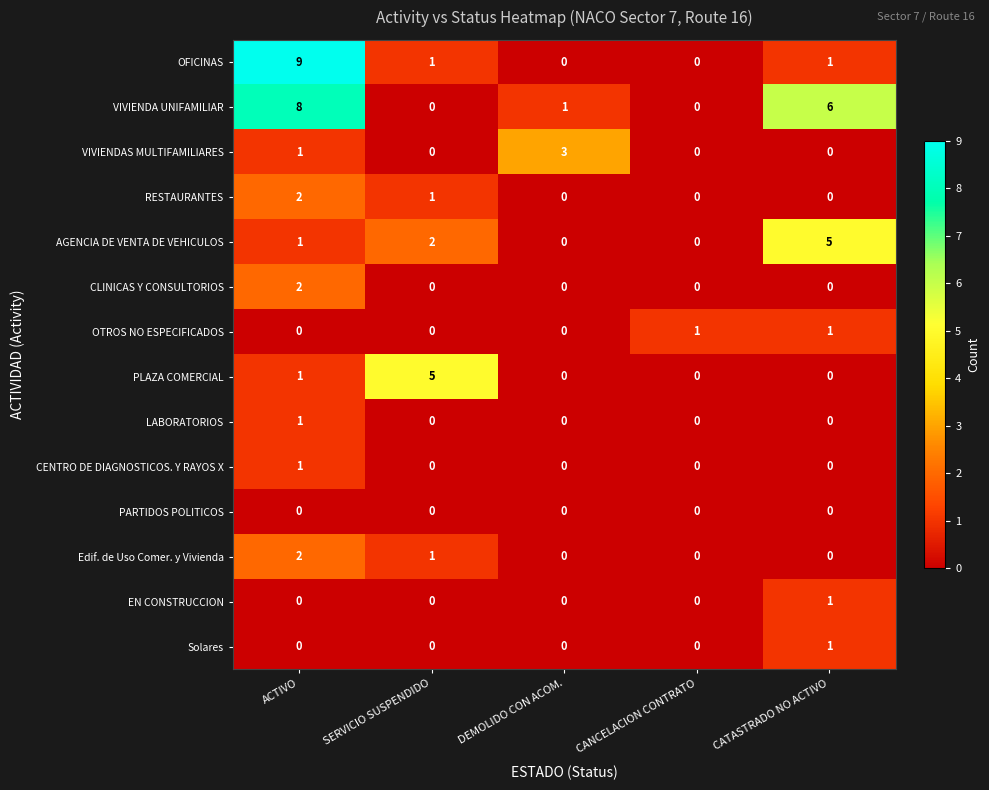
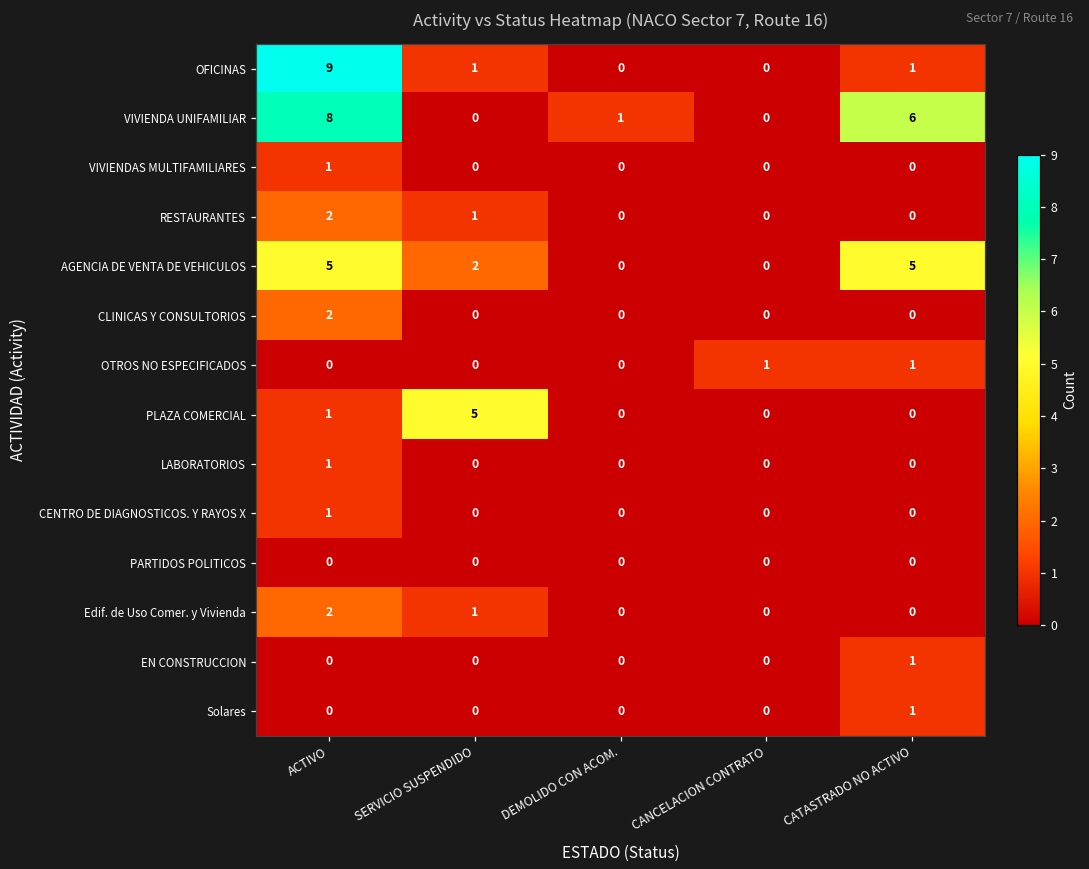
VIVIENDAS MULTIFAMILIARES, DEMOLIDO CON ACOM.: 3 -> 0
AGENCIA DE VENTA DE VEHICULOS, ACTIVO: 1 -> 5
